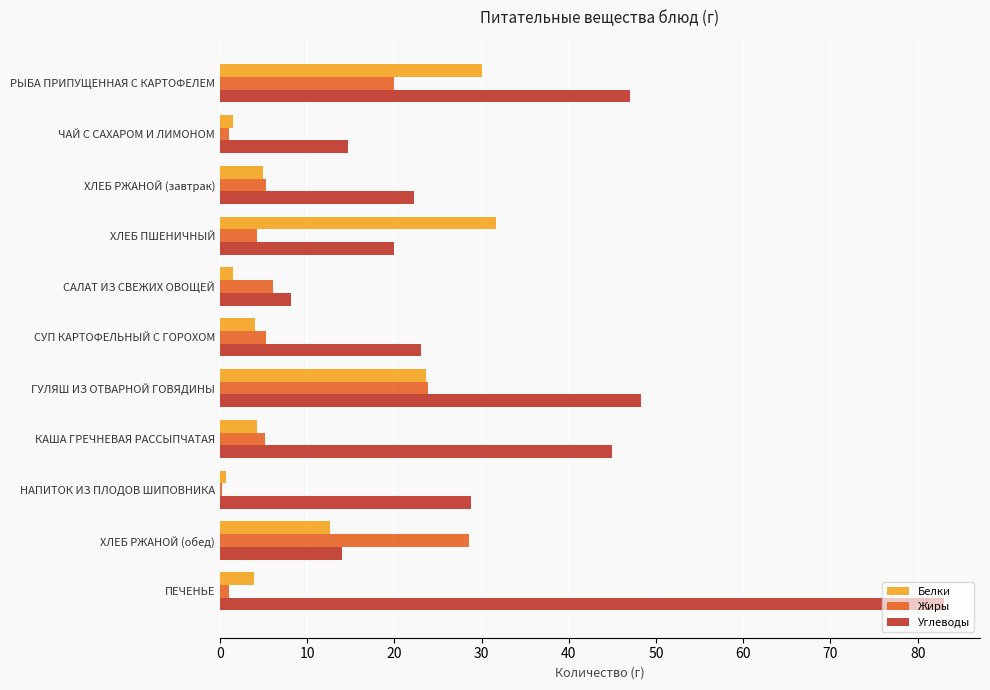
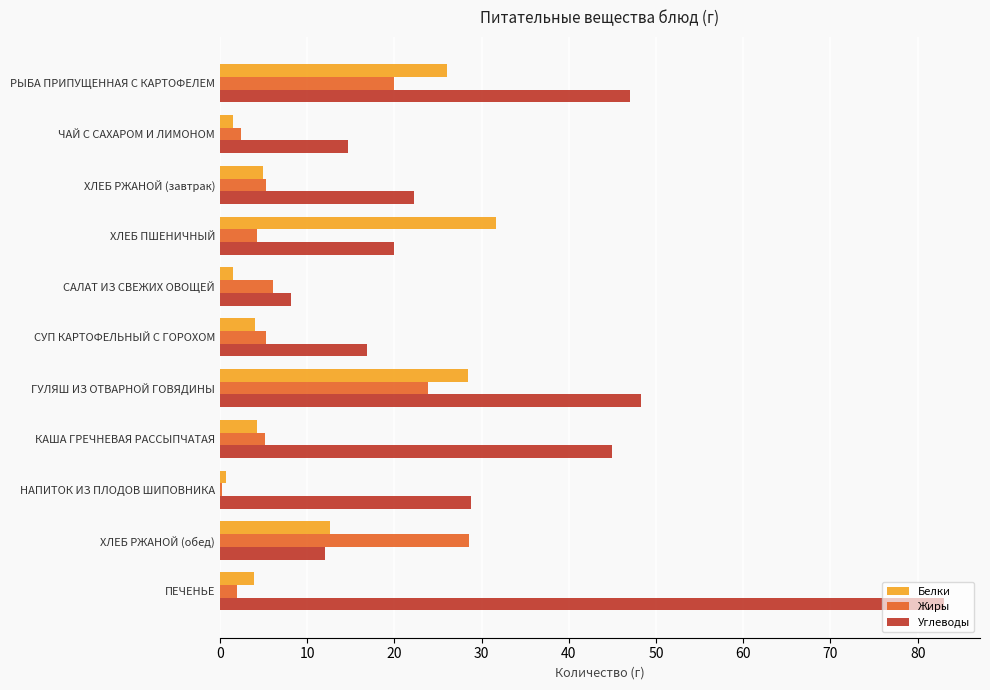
Белки, РЫБА ПРИПУЩЕННАЯ С КАРТОФЕЛЕМ: 30 -> 26
Жиры, ЧАЙ С САХАРОМ И ЛИМОНОМ: 1 -> 2
Углеводы, СУП КАРТОФЕЛЬНЫЙ С ГОРОХОМ: 23 -> 17
Белки, ГУЛЯШ ИЗ ОТВАРНОЙ ГОВЯДИНЫ: 24 -> 28
Углеводы, ХЛЕБ РЖАНОЙ (обед): 14 -> 12
Жиры, ПЕЧЕНЬЕ: 1 -> 2
